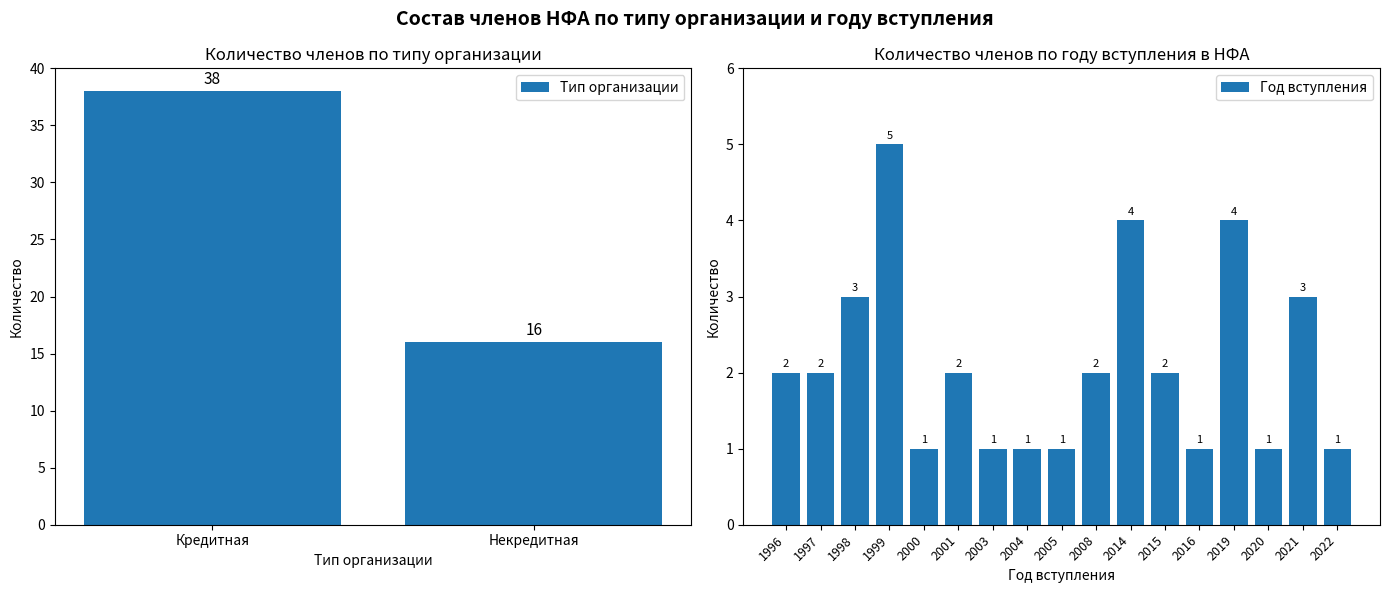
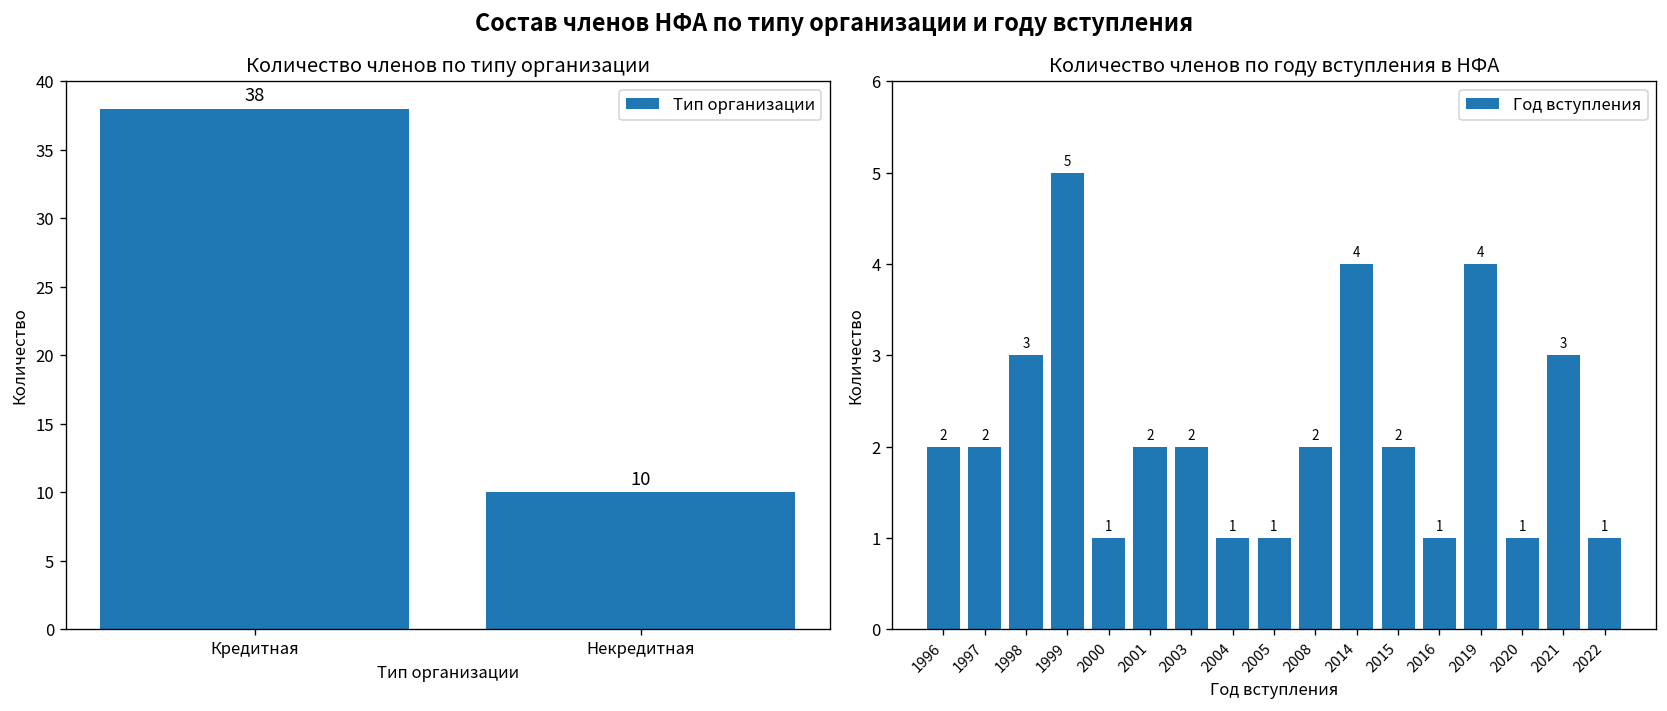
Количество членов по типу организации, Некредитная: 16 -> 10
Количество членов по году вступления в НФА, 2003: 1 -> 2
